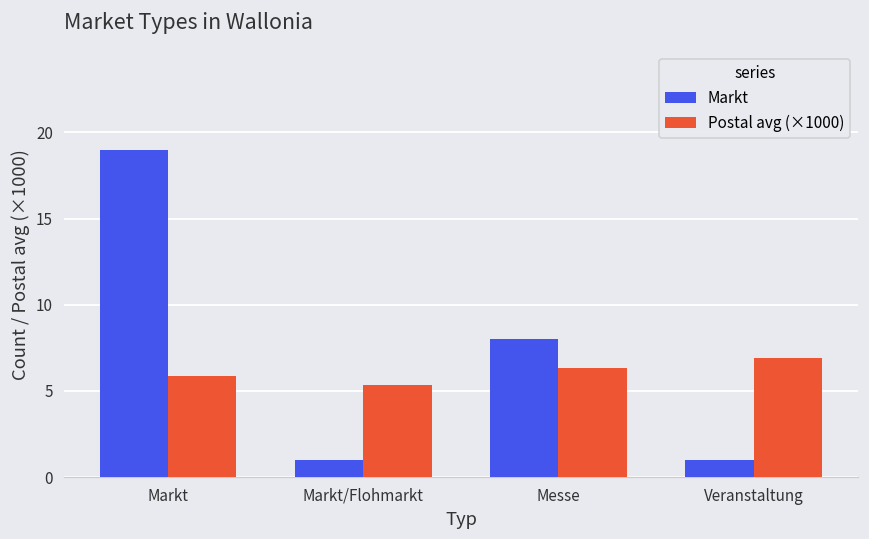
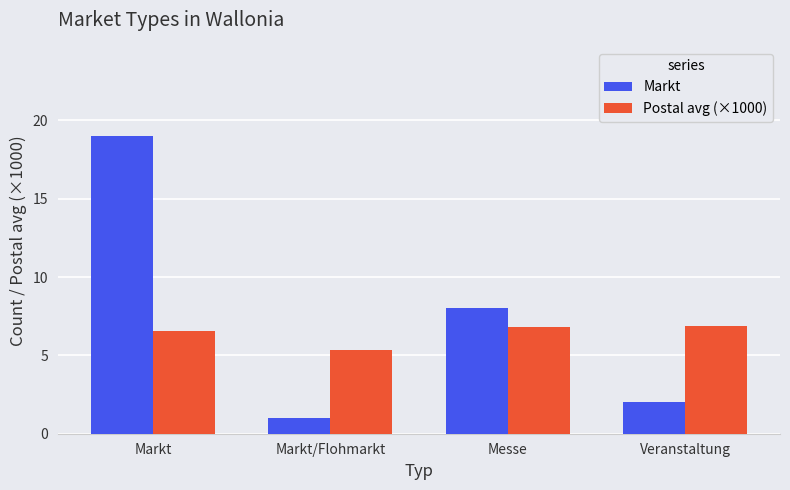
Postal avg (×1000), Markt: 5.9 -> 6.6
Postal avg (×1000), Messe: 6.3 -> 6.8
Markt, Veranstaltung: 1 -> 2
